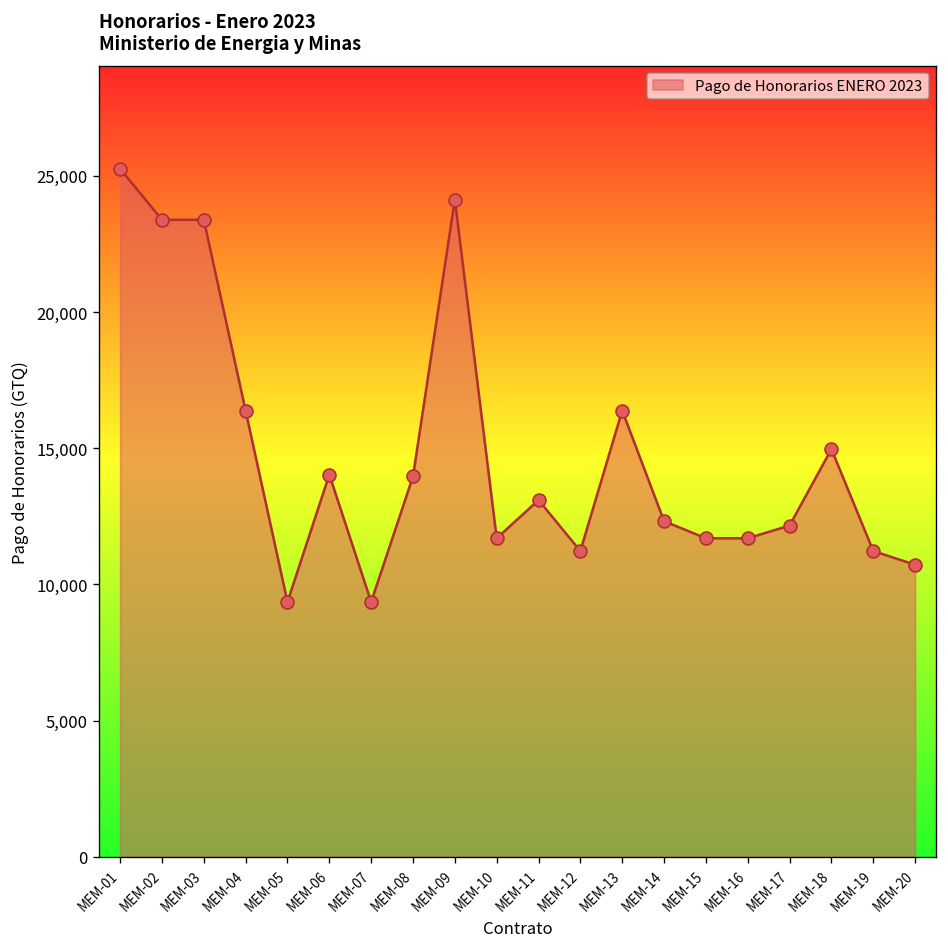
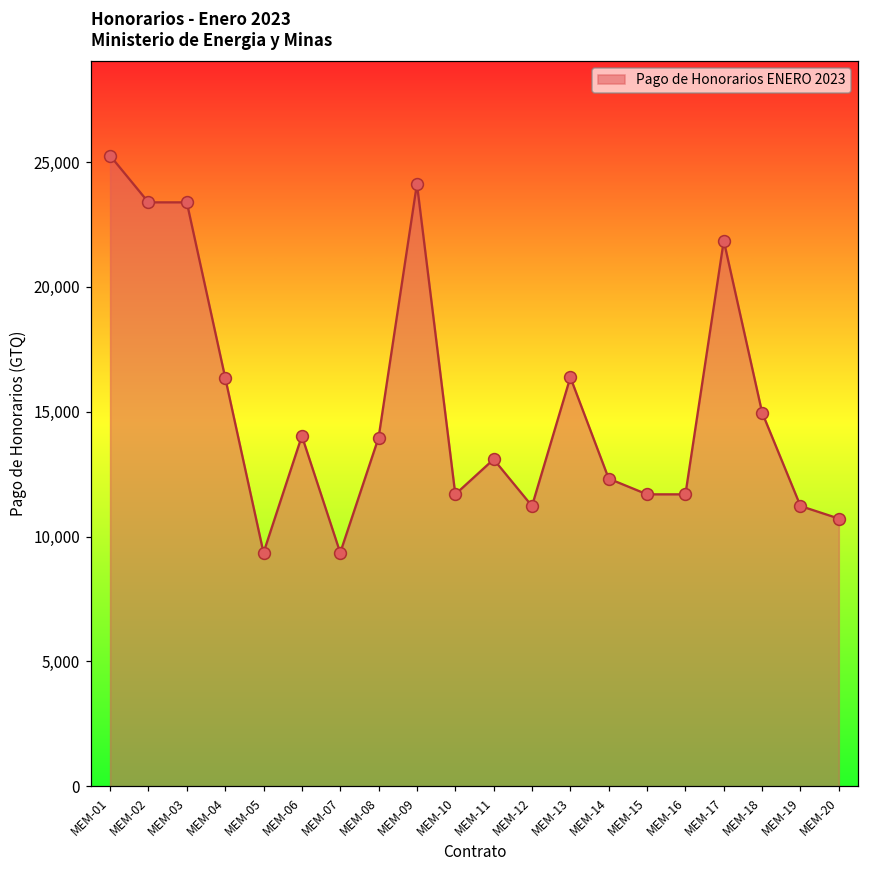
MEM-17: 12,200 -> 21,900
